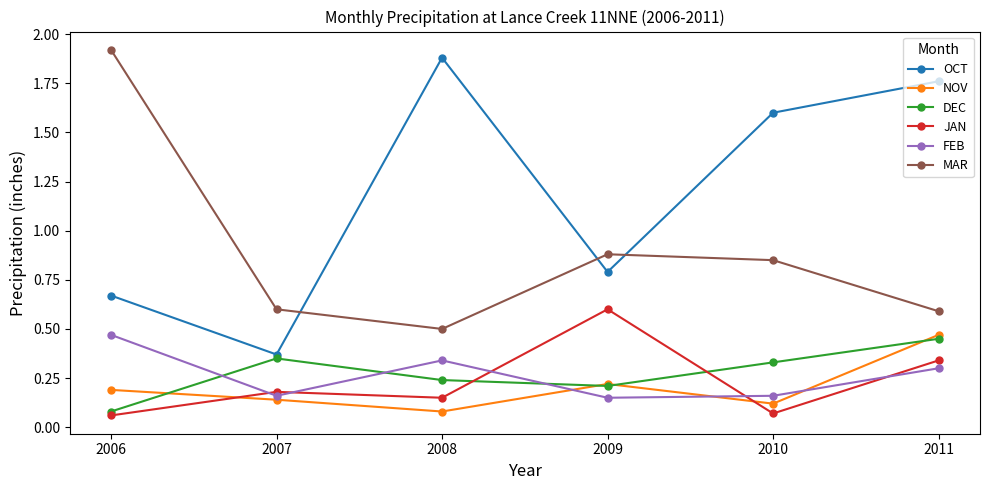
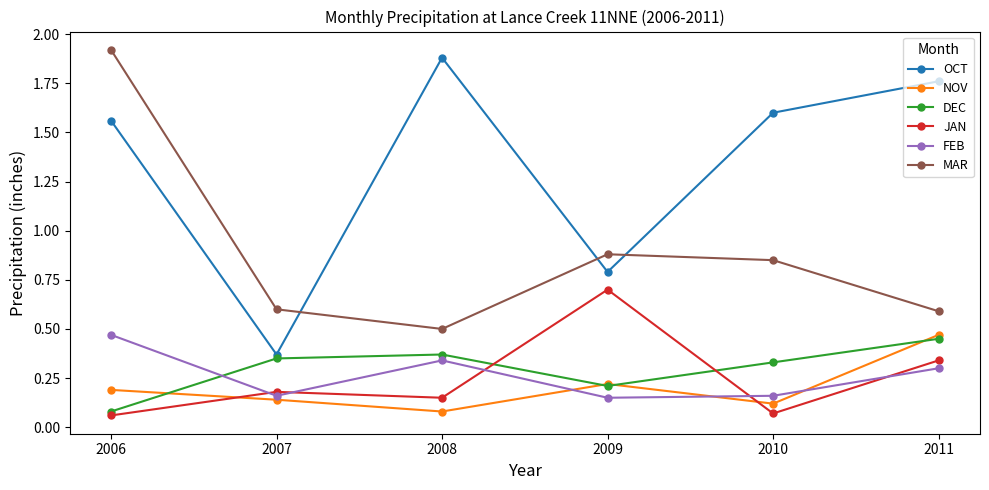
OCT, 2006: 0.67 -> 1.56
DEC, 2008: 0.24 -> 0.37
JAN, 2009: 0.6 -> 0.7
